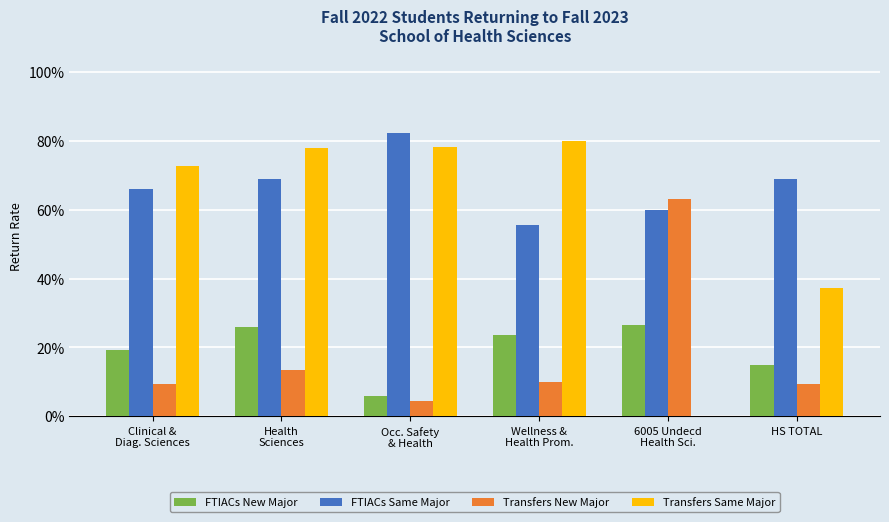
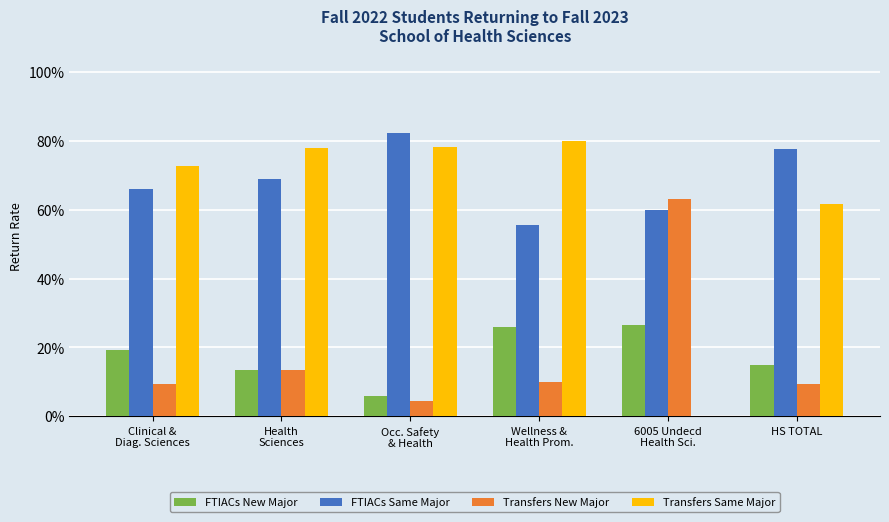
FTIACs New Major, Health Sciences: 26% -> 14%
FTIACs New Major, Wellness & Health Prom.: 24% -> 26%
FTIACs Same Major, HS TOTAL: 69% -> 78%
Transfers Same Major, HS TOTAL: 37% -> 62%
